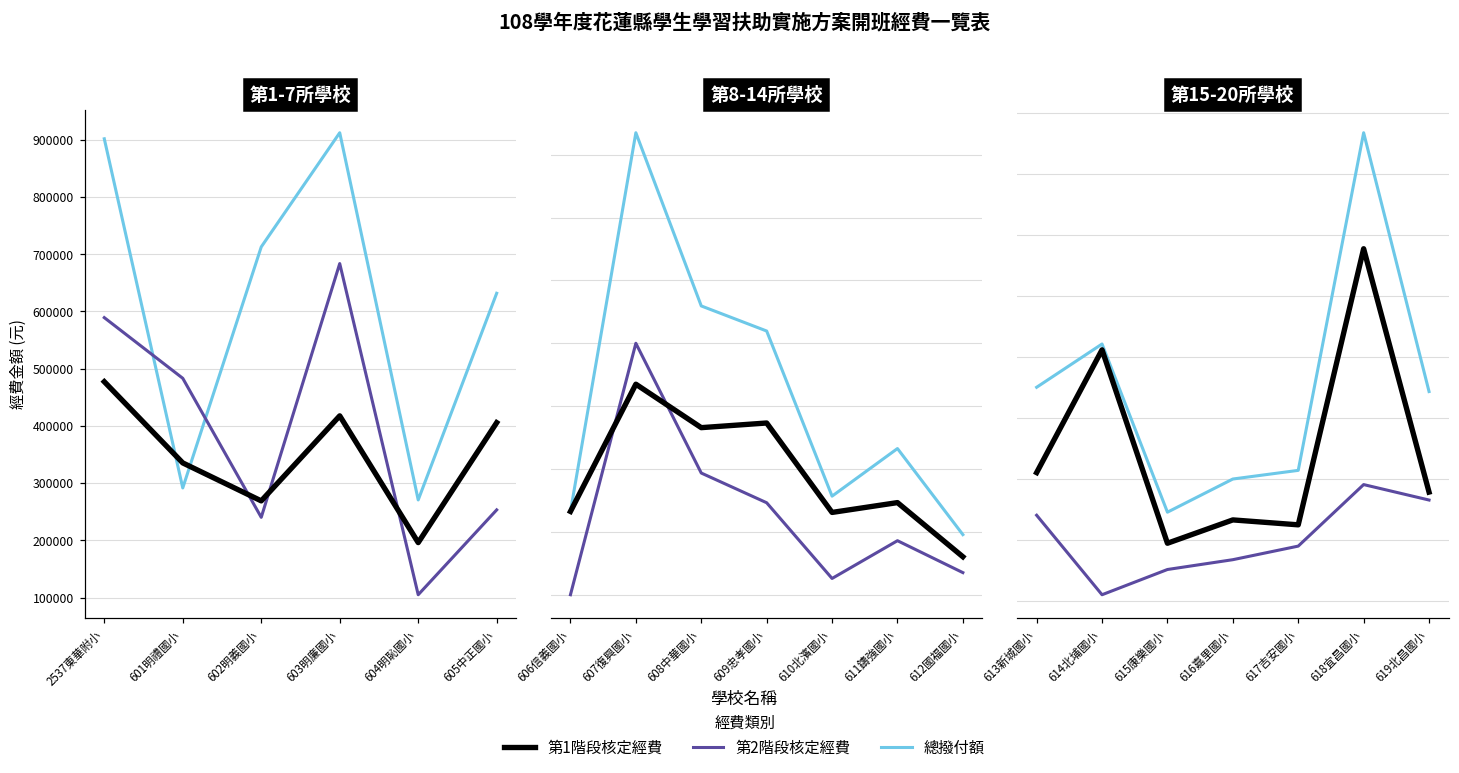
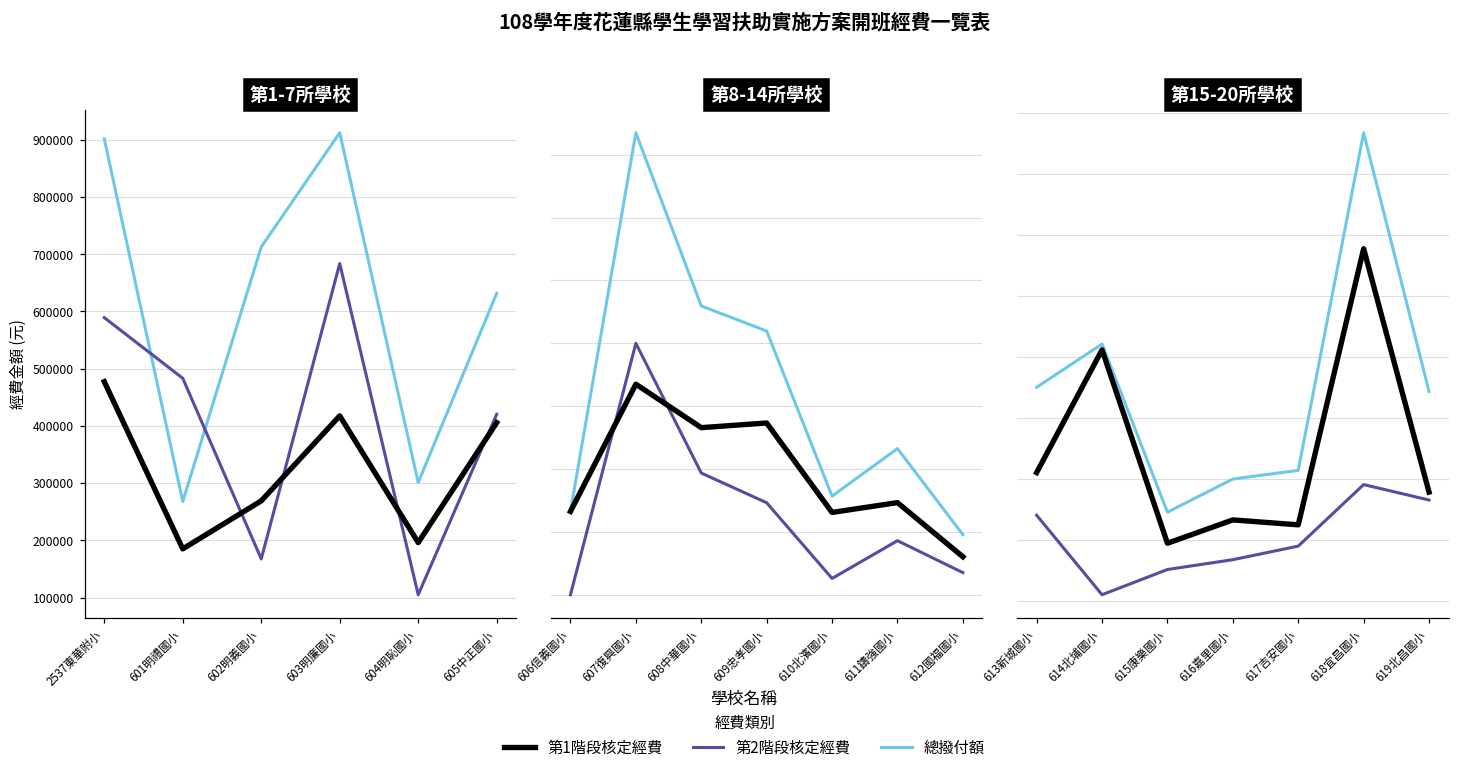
第1-7所學校, 第1階段核定經費, 601明禮國小: 340000 -> 190000
第1-7所學校, 總撥付額, 601明禮國小: 290000 -> 270000
第1-7所學校, 第2階段核定經費, 602明義國小: 240000 -> 170000
第1-7所學校, 總撥付額, 604明恥國小: 270000 -> 300000
第1-7所學校, 第2階段核定經費, 605中正國小: 250000 -> 420000
